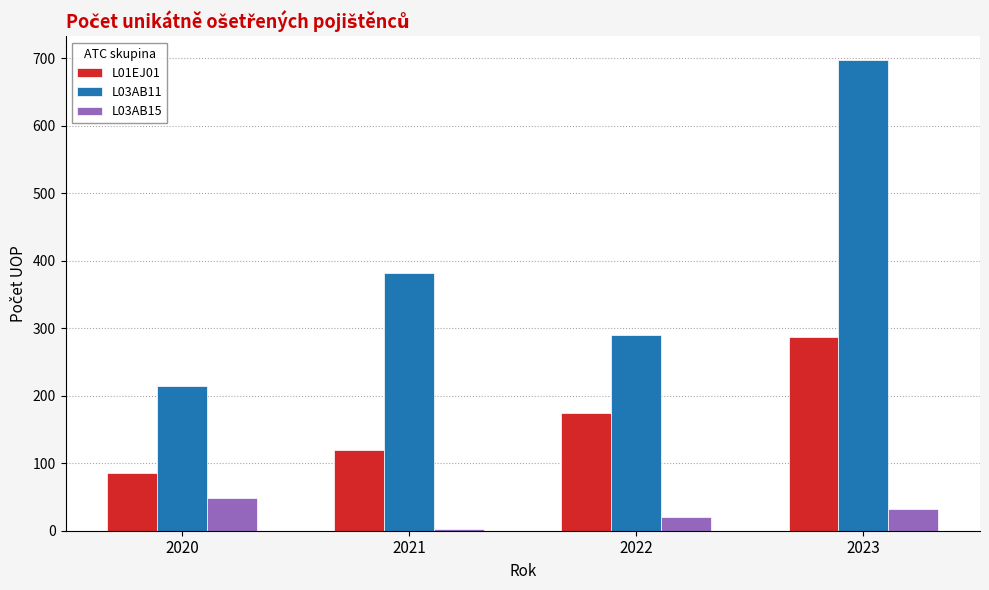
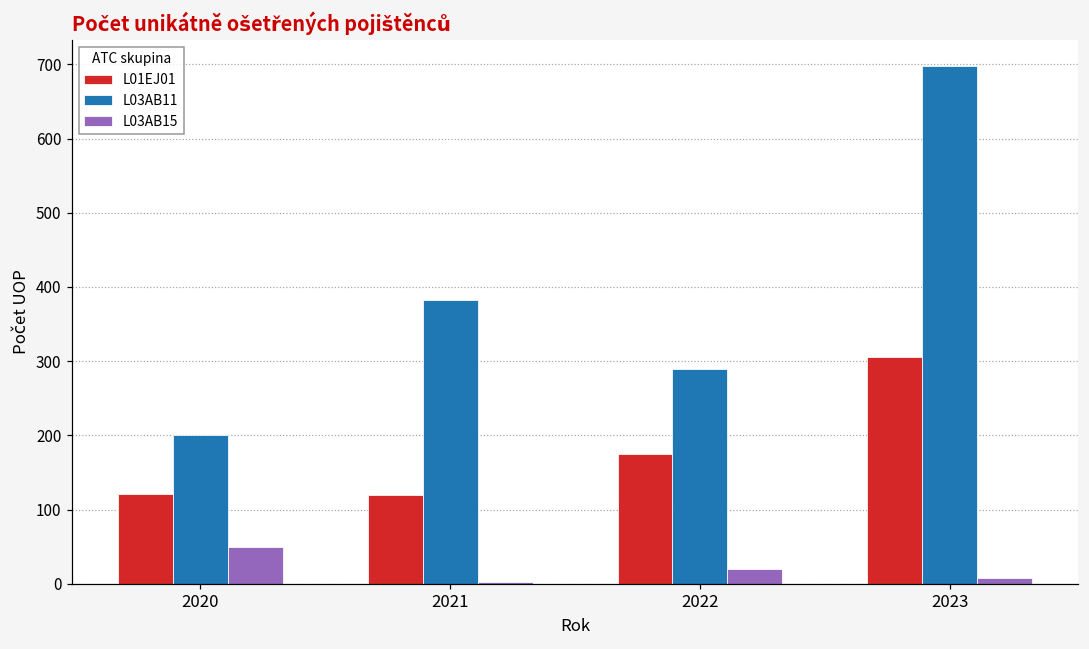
L01EJ01, 2020: 90 -> 120
L03AB11, 2020: 220 -> 200
L01EJ01, 2023: 290 -> 310
L03AB15, 2023: 30 -> 10
